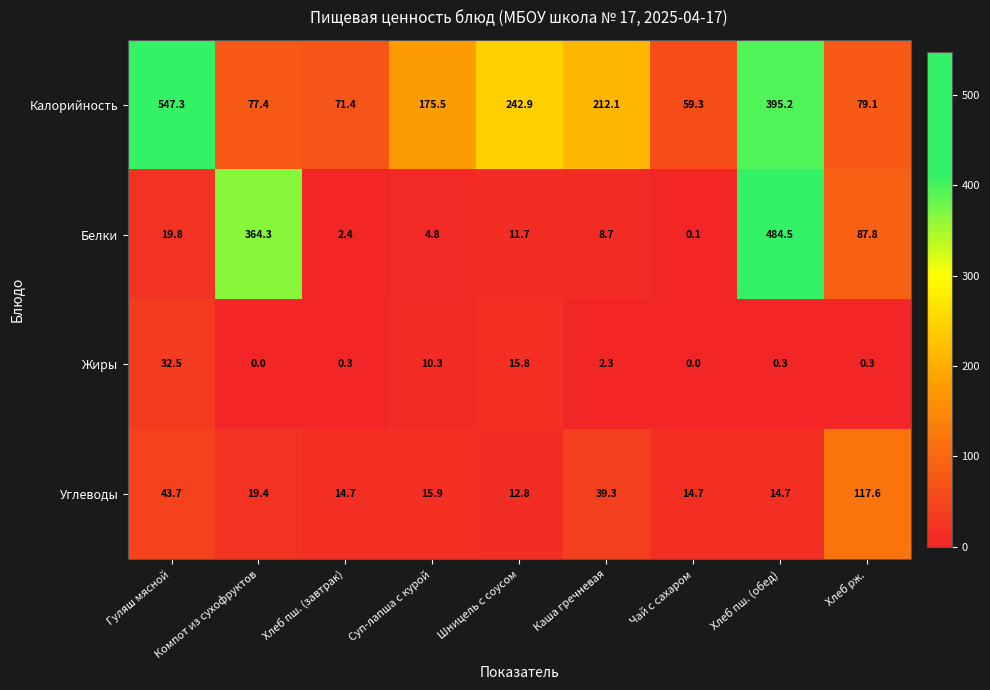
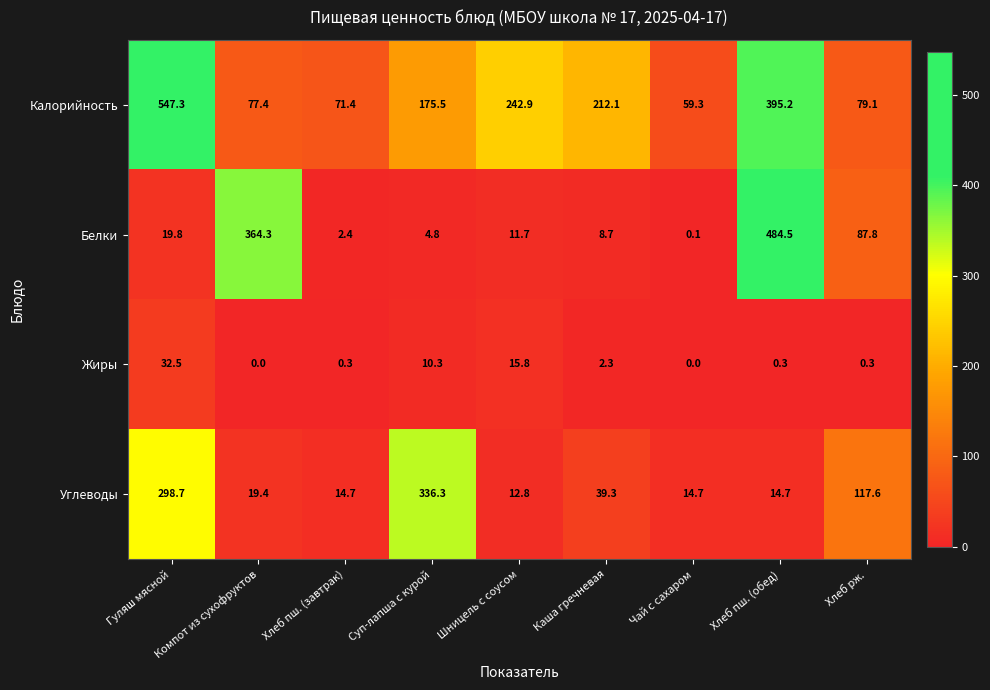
Углеводы, Гуляш мясной: 43.7 -> 298.7
Углеводы, Суп-лапша с курой: 15.9 -> 336.3
